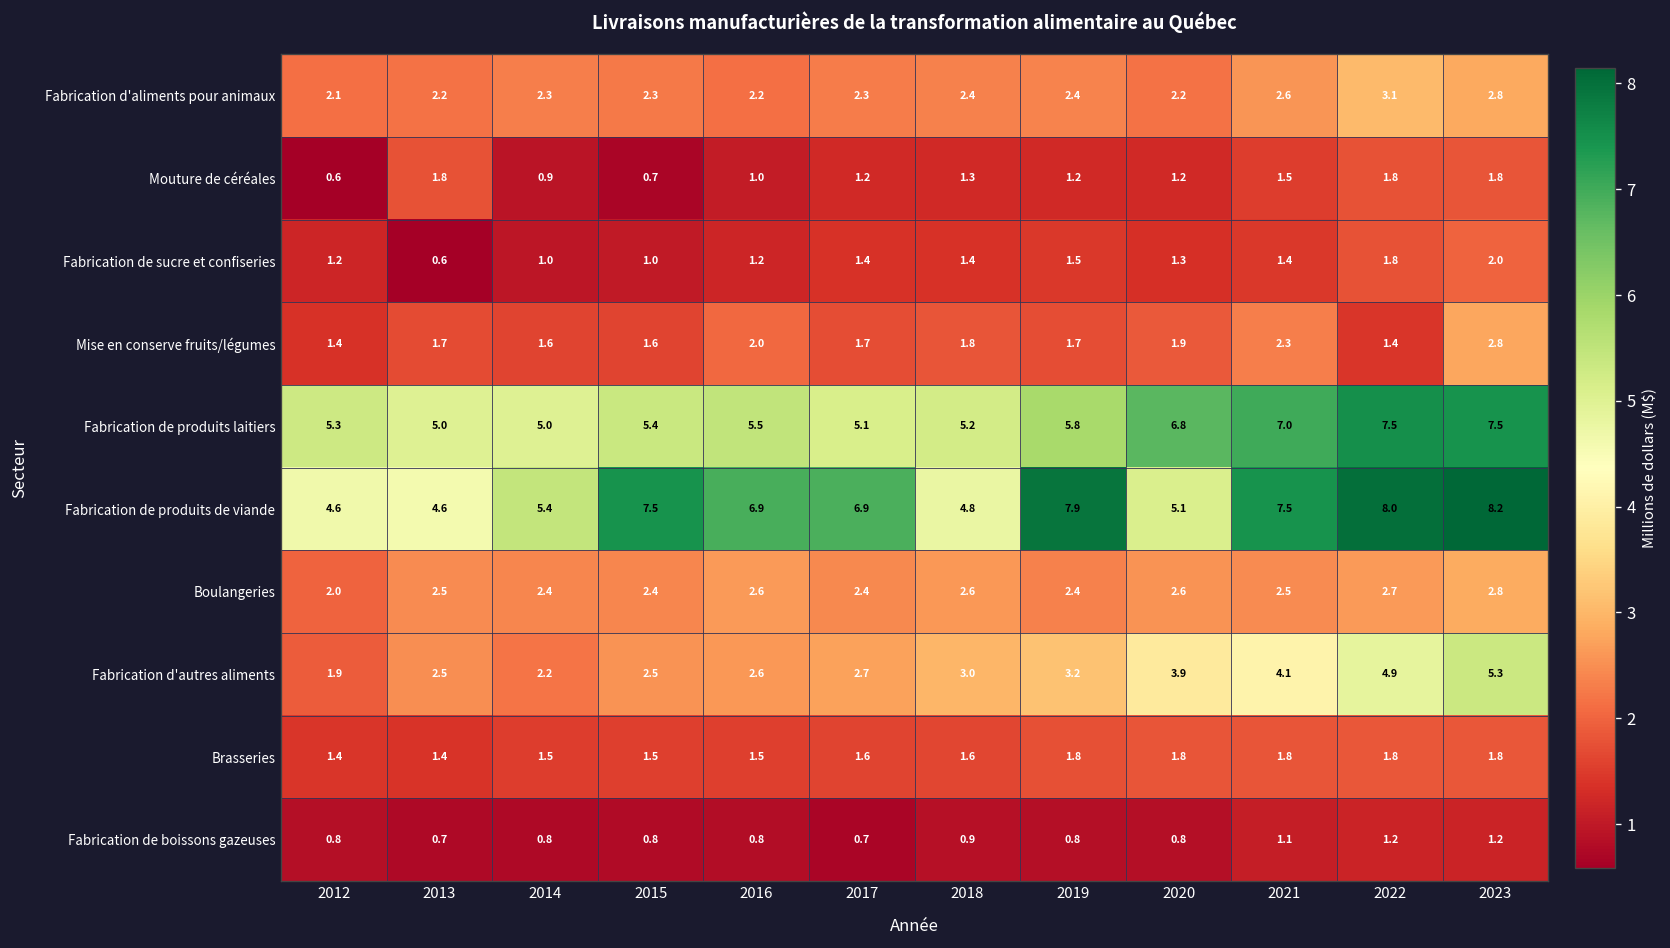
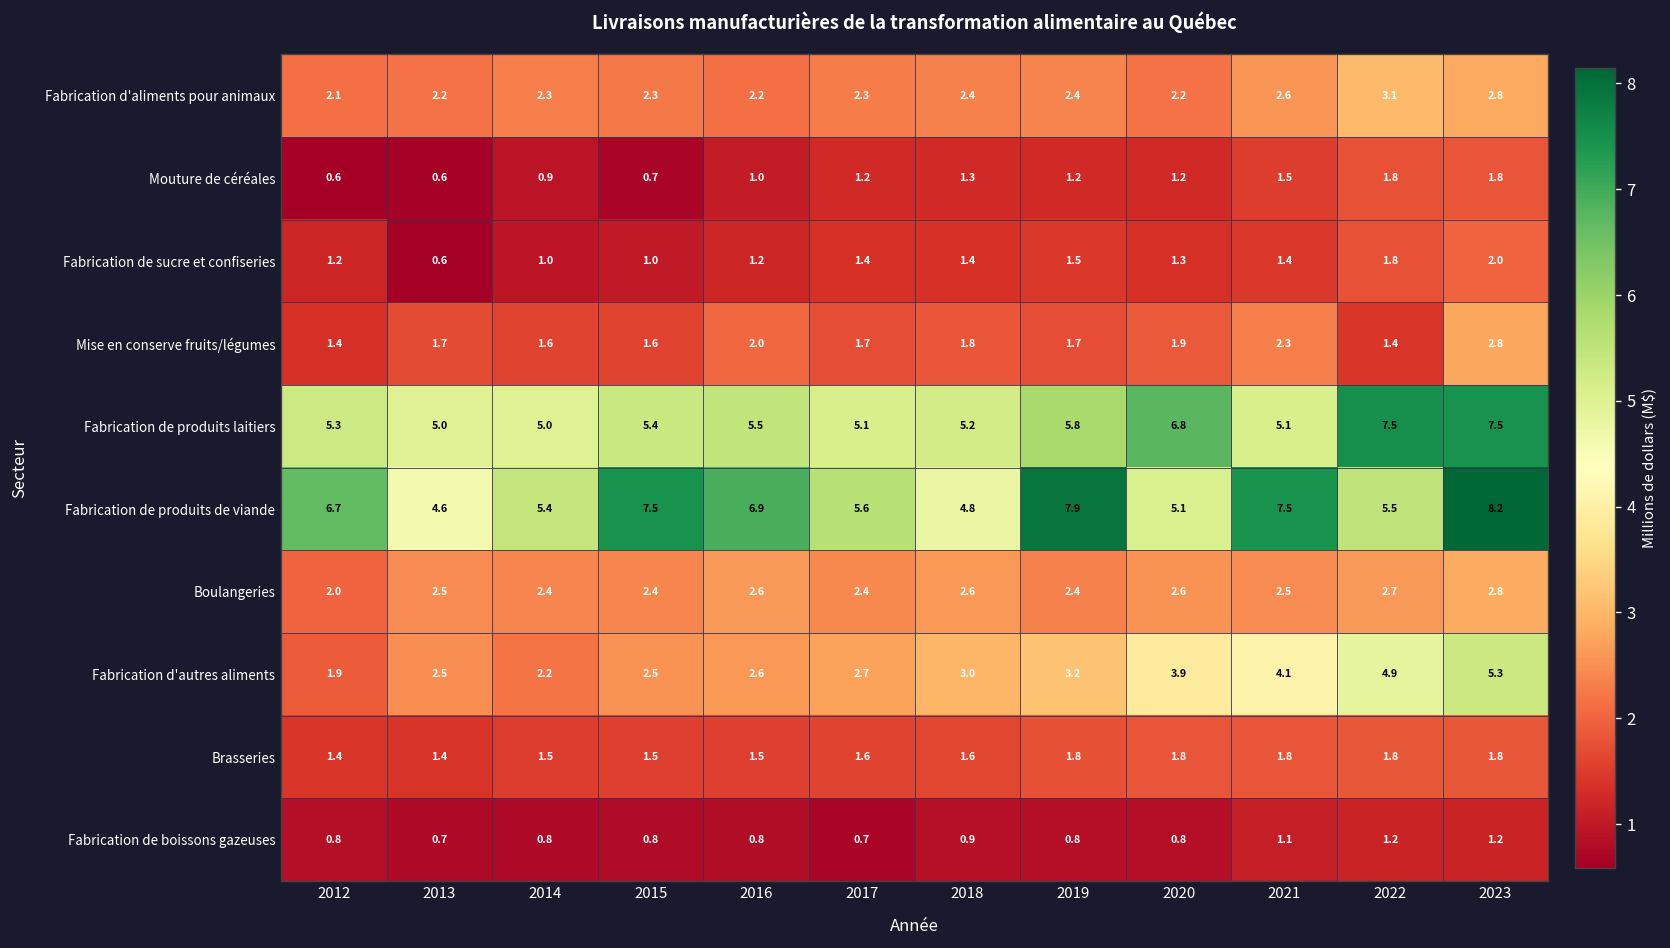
Mouture de céréales, 2013: 1.8 -> 0.6
Fabrication de produits laitiers, 2021: 7.0 -> 5.1
Fabrication de produits de viande, 2012: 4.6 -> 6.7
Fabrication de produits de viande, 2017: 6.9 -> 5.6
Fabrication de produits de viande, 2022: 8.0 -> 5.5
